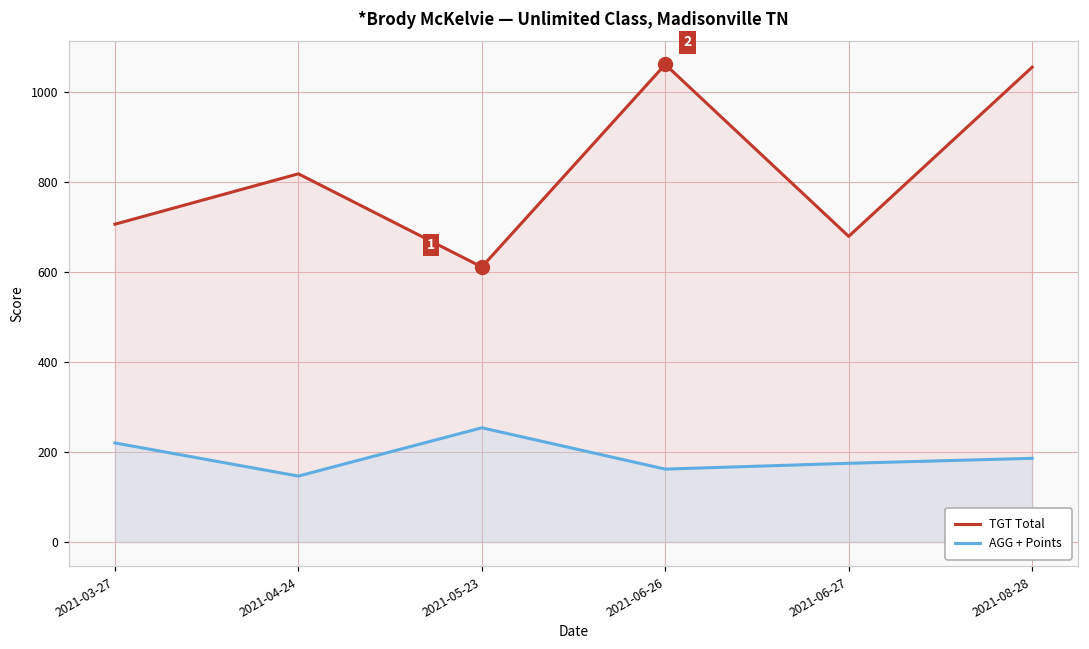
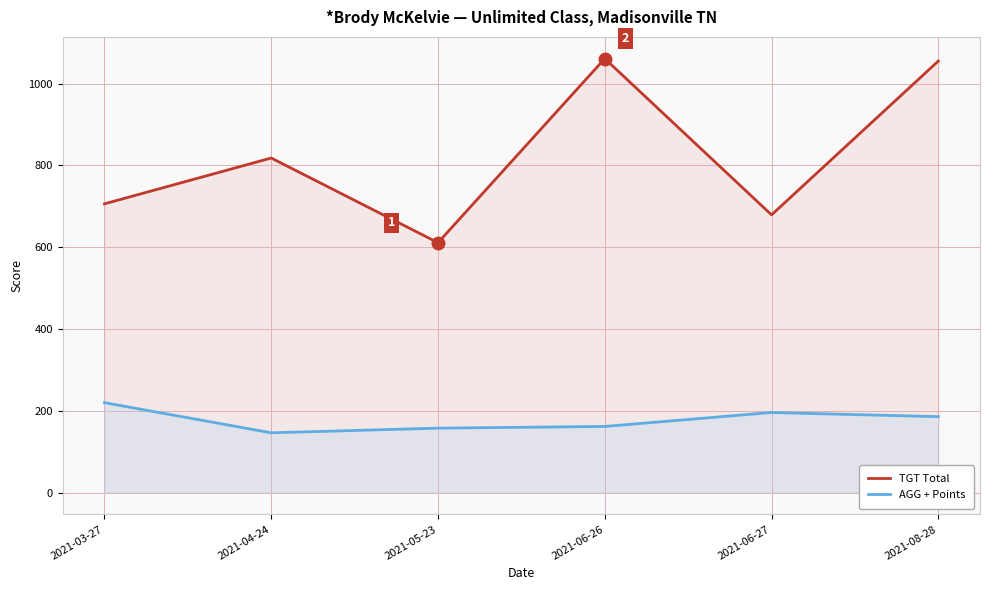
AGG + Points, 2021-05-23: 250 -> 160
AGG + Points, 2021-06-27: 170 -> 200
